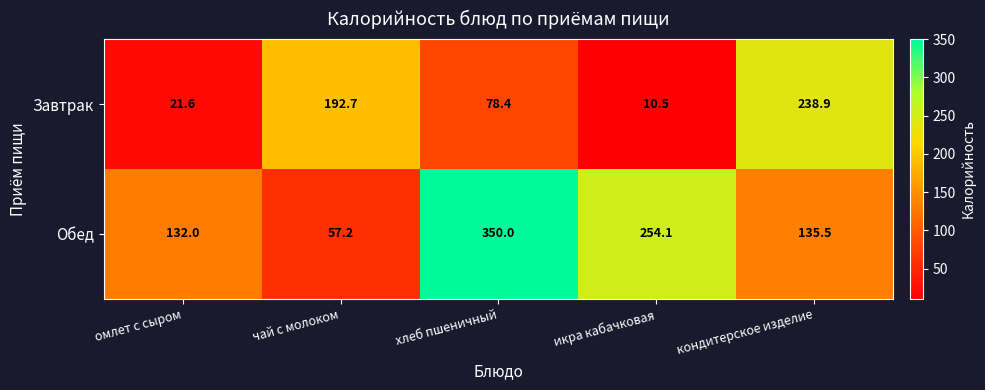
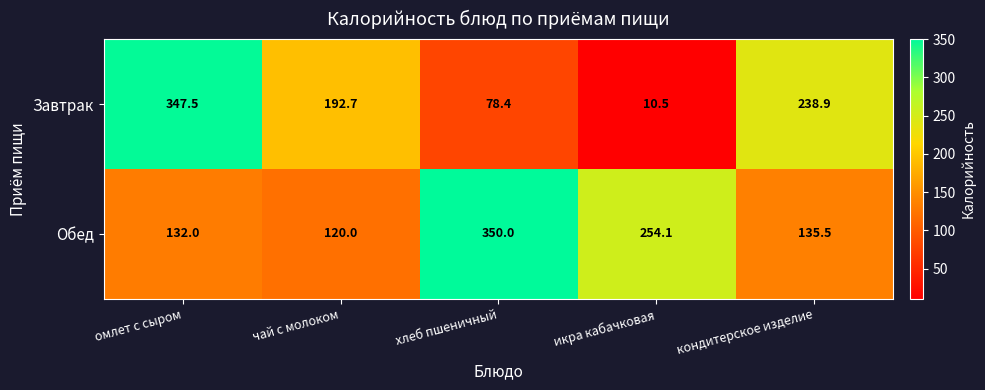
Завтрак, омлет с сыром: 21.6 -> 347.5
Обед, чай с молоком: 57.2 -> 120.0
